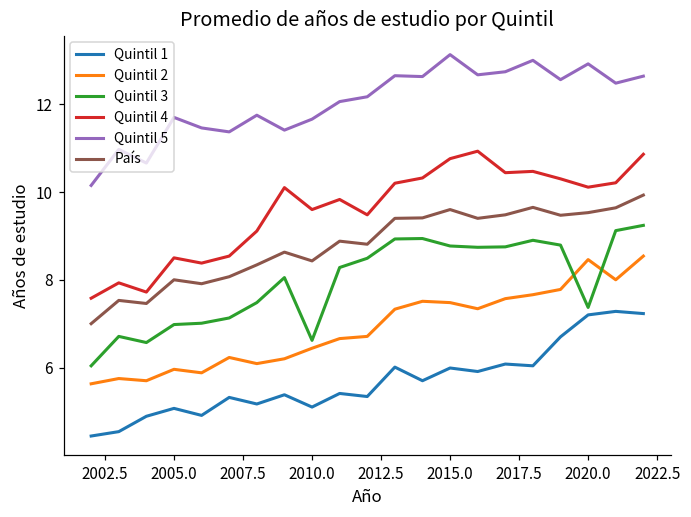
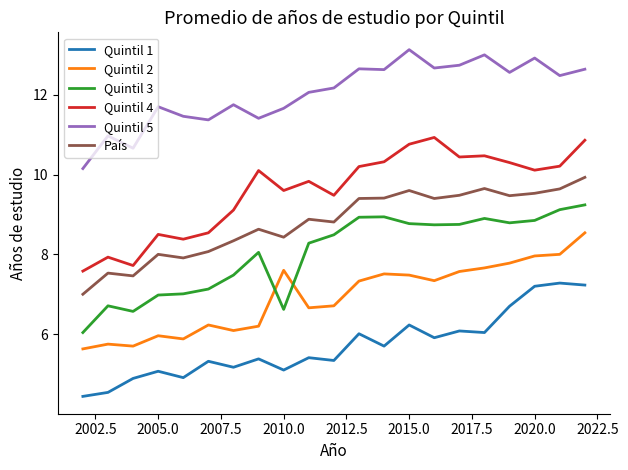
Quintil 2, 2010.0: 6.4 -> 7.6
Quintil 1, 2015.0: 6.0 -> 6.2
Quintil 2, 2020.0: 8.5 -> 8.0
Quintil 3, 2020.0: 7.4 -> 8.9
